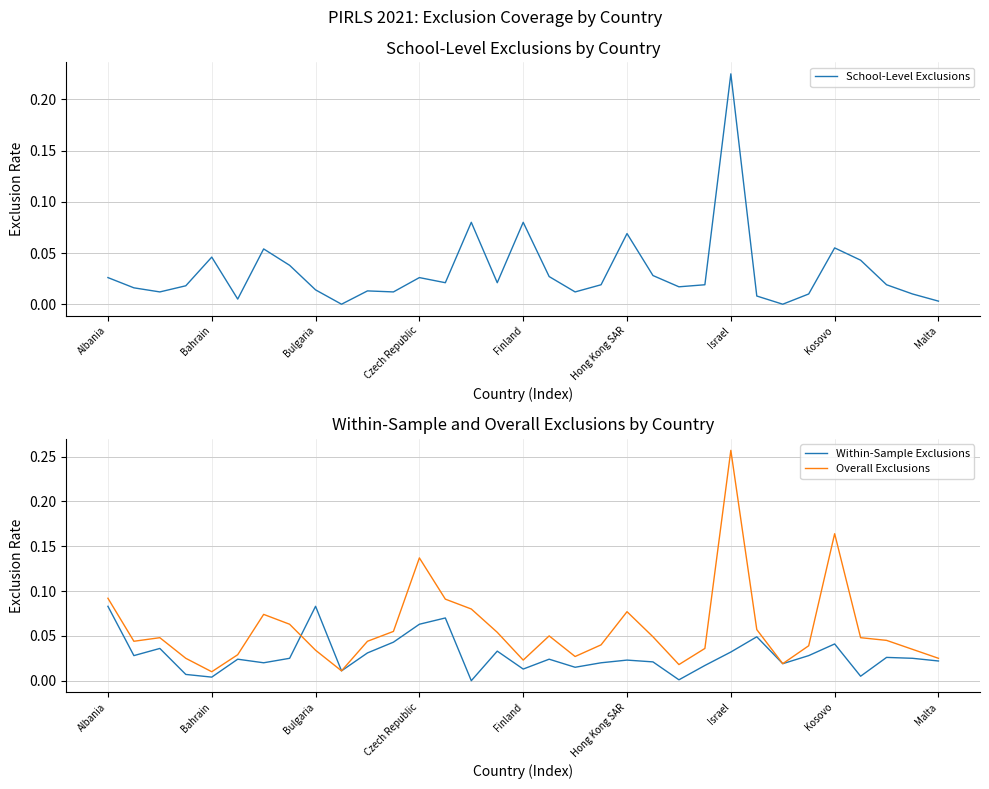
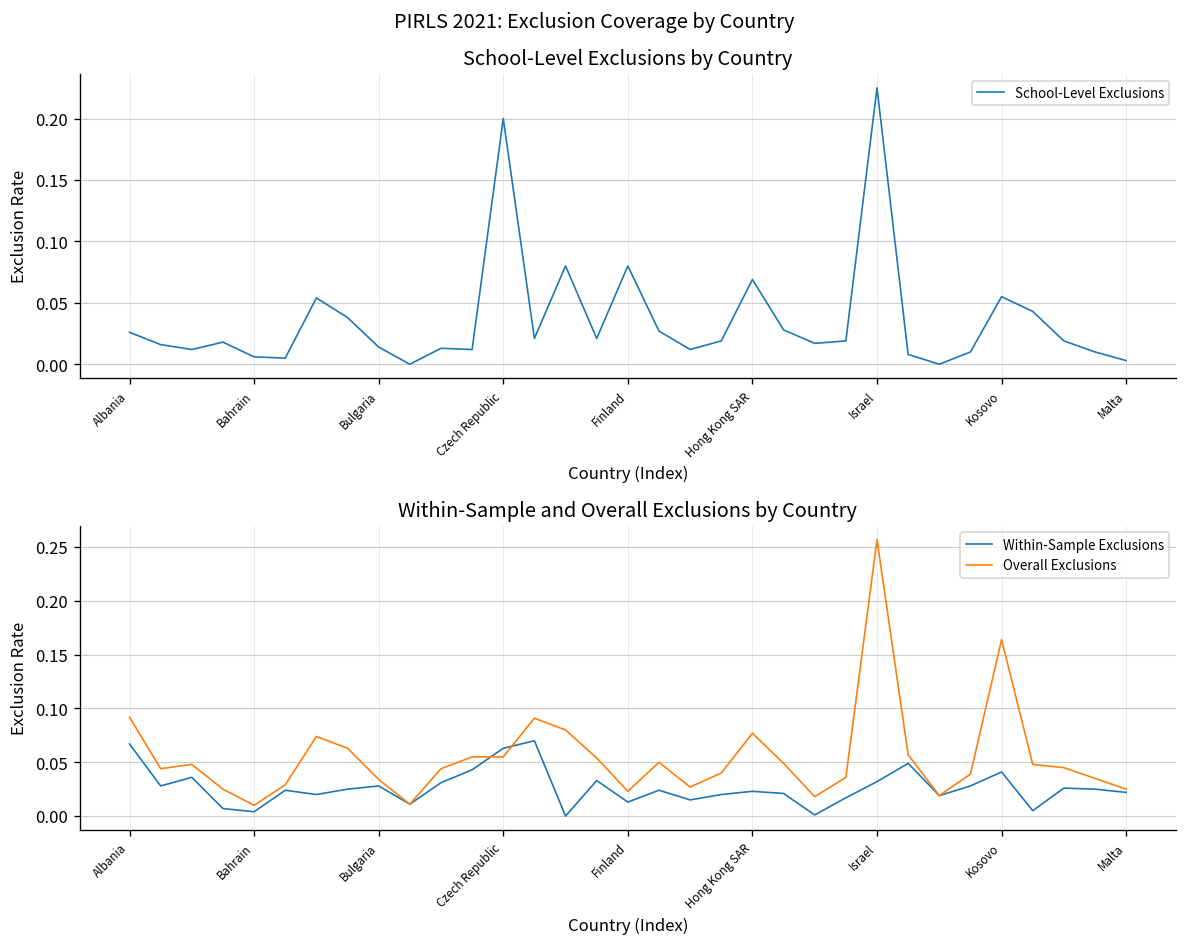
School-Level Exclusions by Country, Bahrain: 0.046 -> 0.006
School-Level Exclusions by Country, Czech Republic: 0.026 -> 0.200
Within-Sample and Overall Exclusions by Country, Within-Sample Exclusions, Albania: 0.08 -> 0.07
Within-Sample and Overall Exclusions by Country, Within-Sample Exclusions, Bulgaria: 0.08 -> 0.03
Within-Sample and Overall Exclusions by Country, Overall Exclusions, Czech Republic: 0.14 -> 0.06
